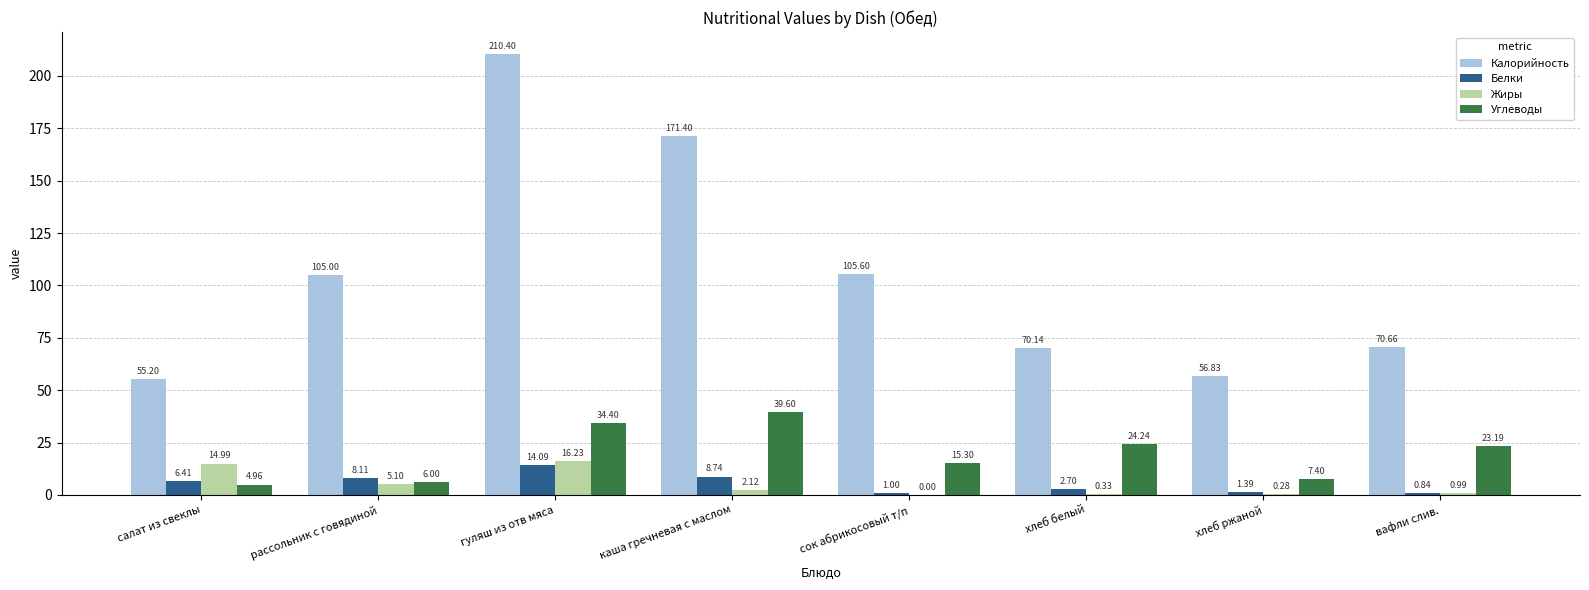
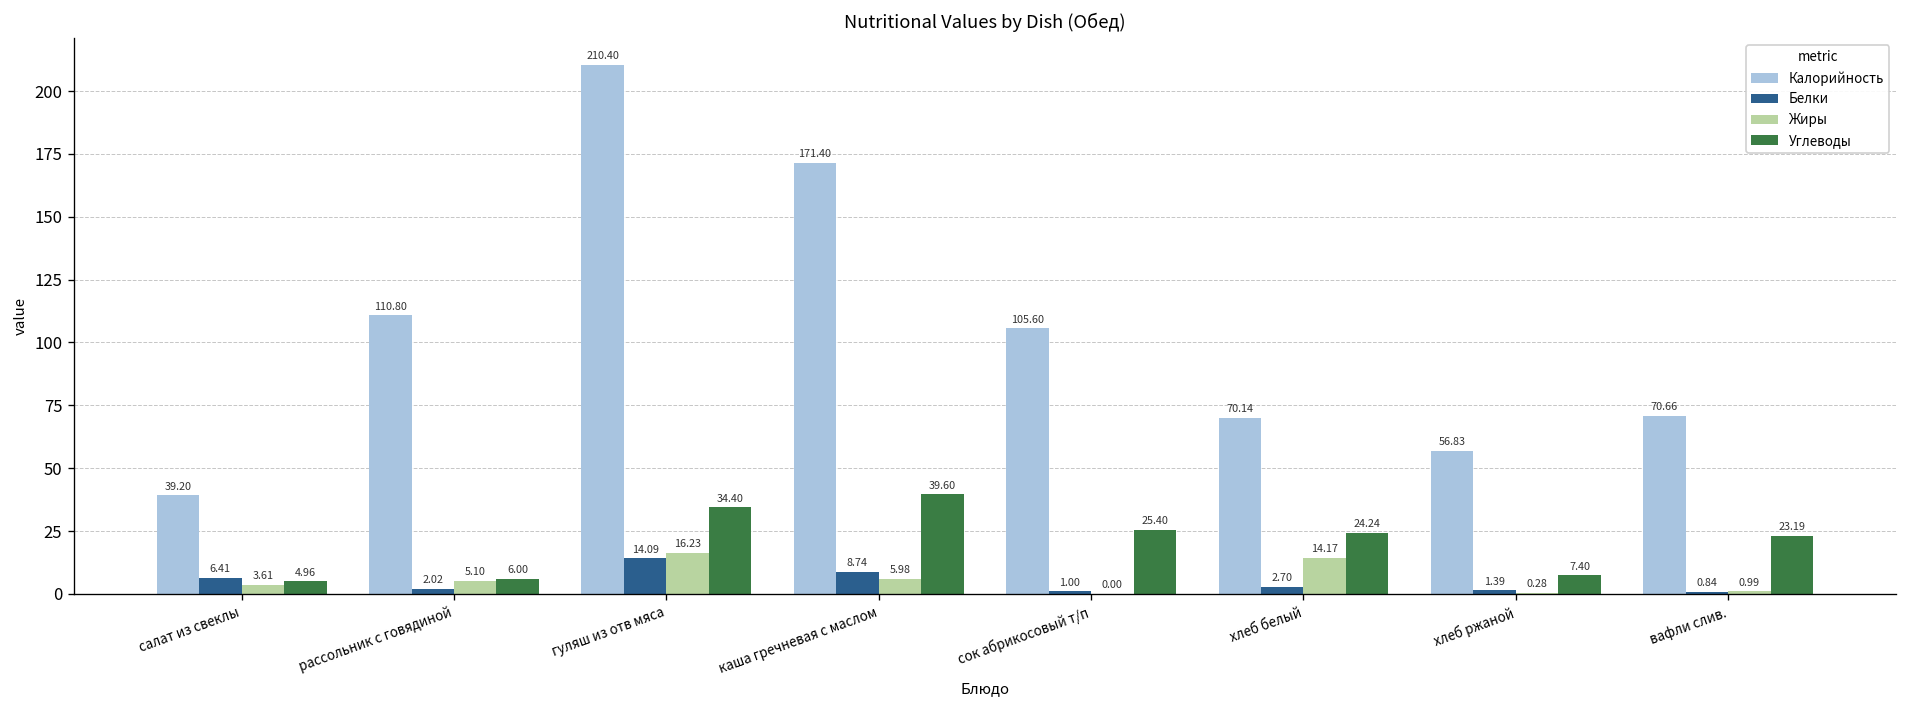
Калорийность, салат из свеклы: 55.20 -> 39.20
Жиры, салат из свеклы: 14.99 -> 3.61
Калорийность, рассольник с говядиной: 105.00 -> 110.80
Белки, рассольник с говядиной: 8.11 -> 2.02
Жиры, каша гречневая с маслом: 2.12 -> 5.98
Углеводы, сок абрикосовый т/п: 15.30 -> 25.40
Жиры, хлеб белый: 0.33 -> 14.17
